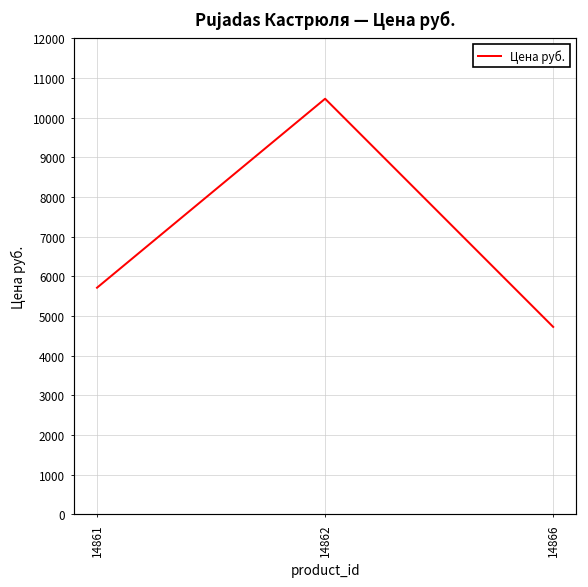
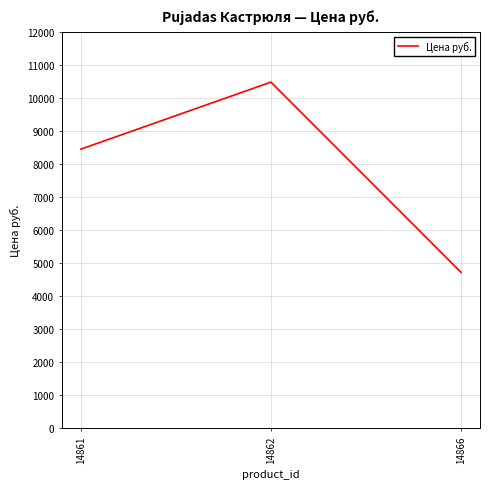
14861: 5700 -> 8500
